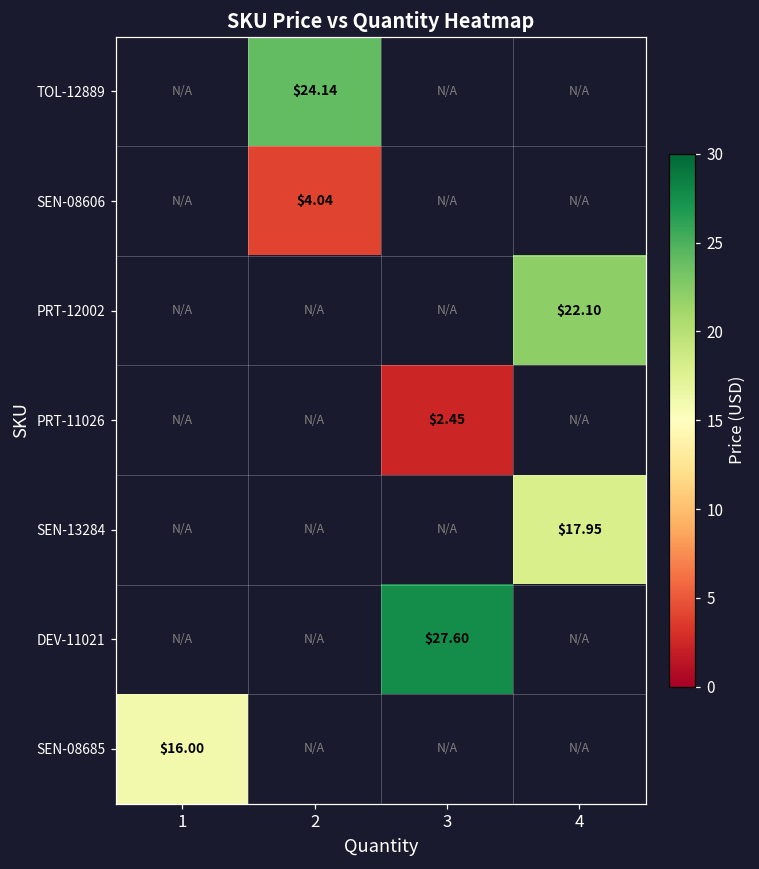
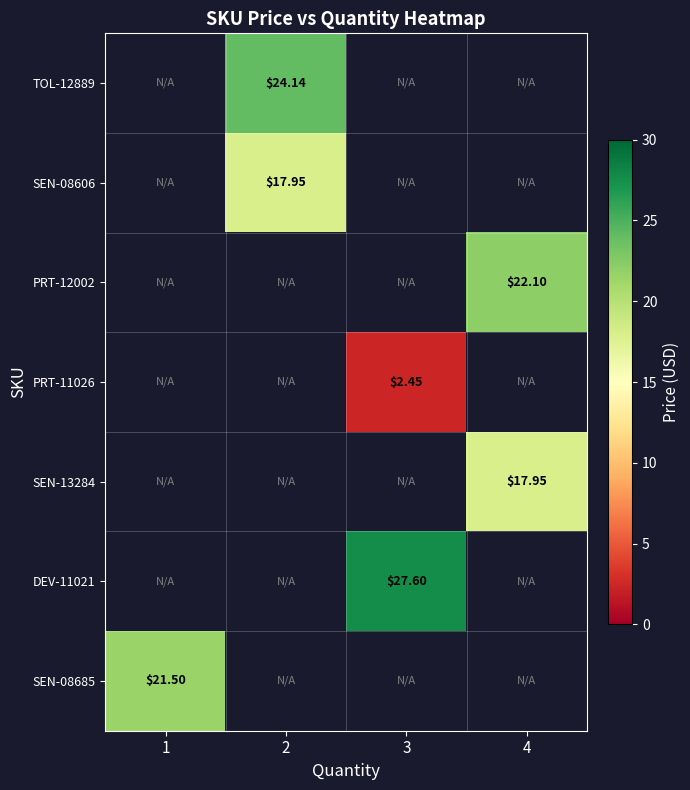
SEN-08606, 2: $4.04 -> $17.95
SEN-08685, 1: $16.00 -> $21.50
